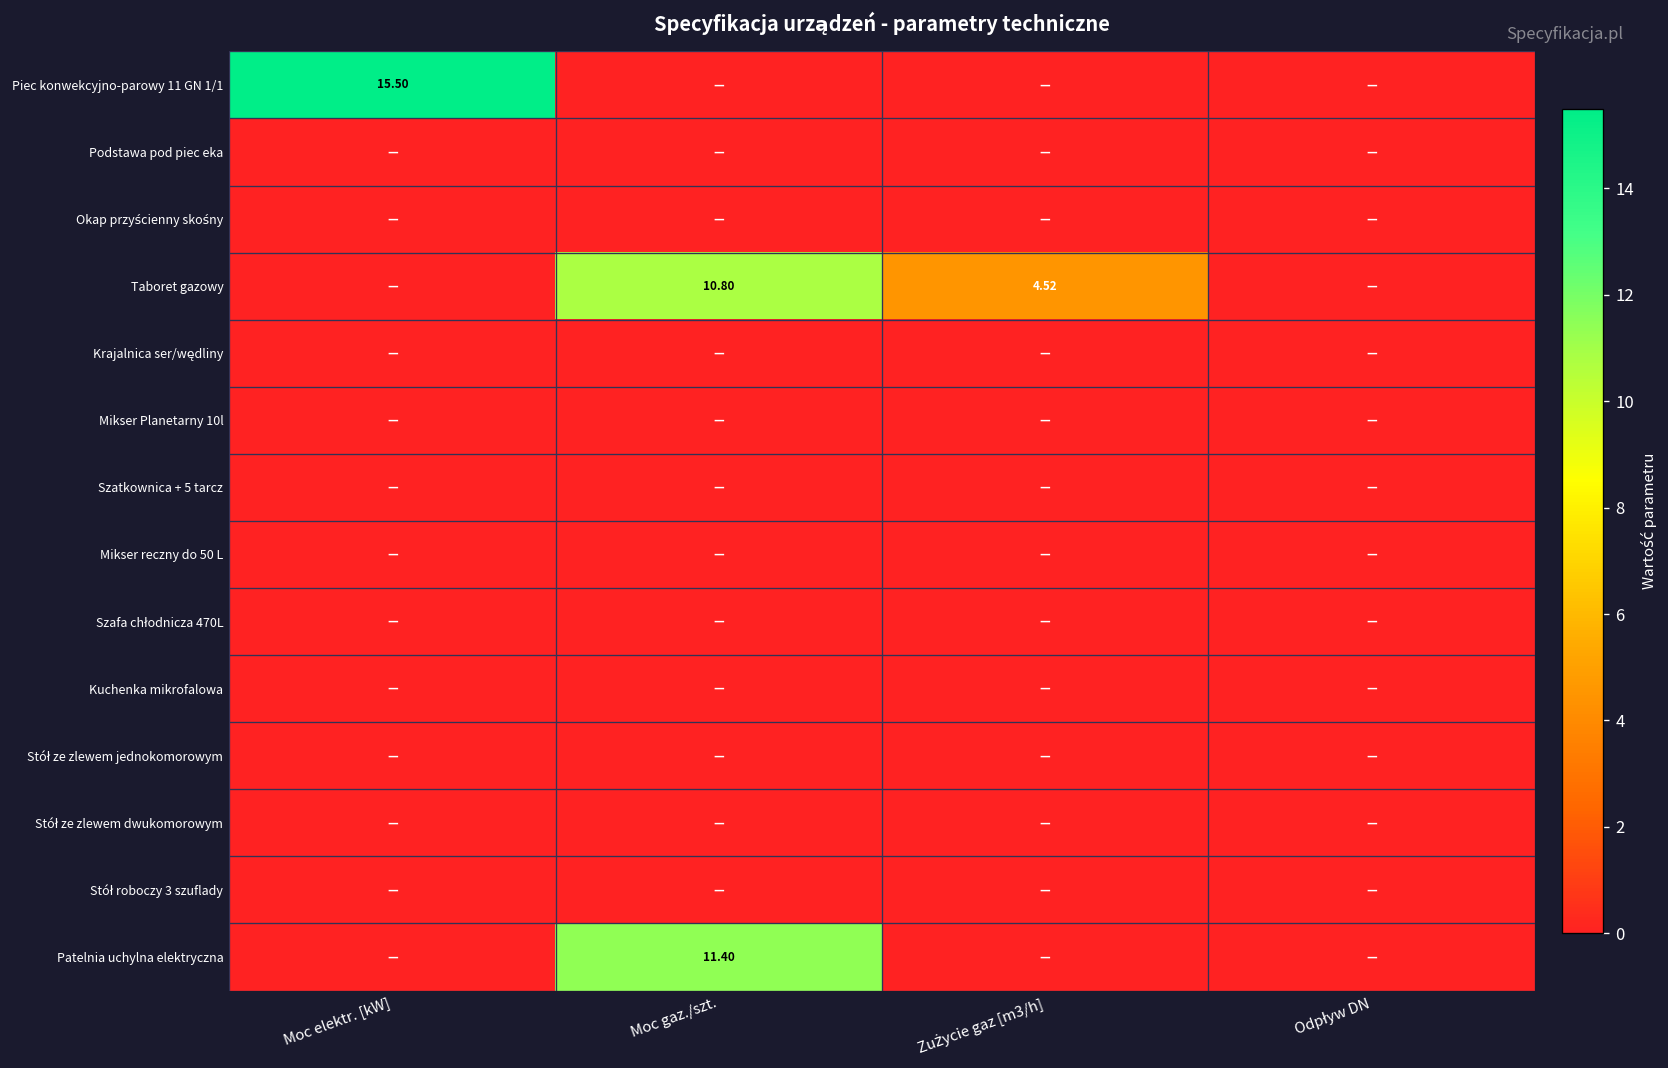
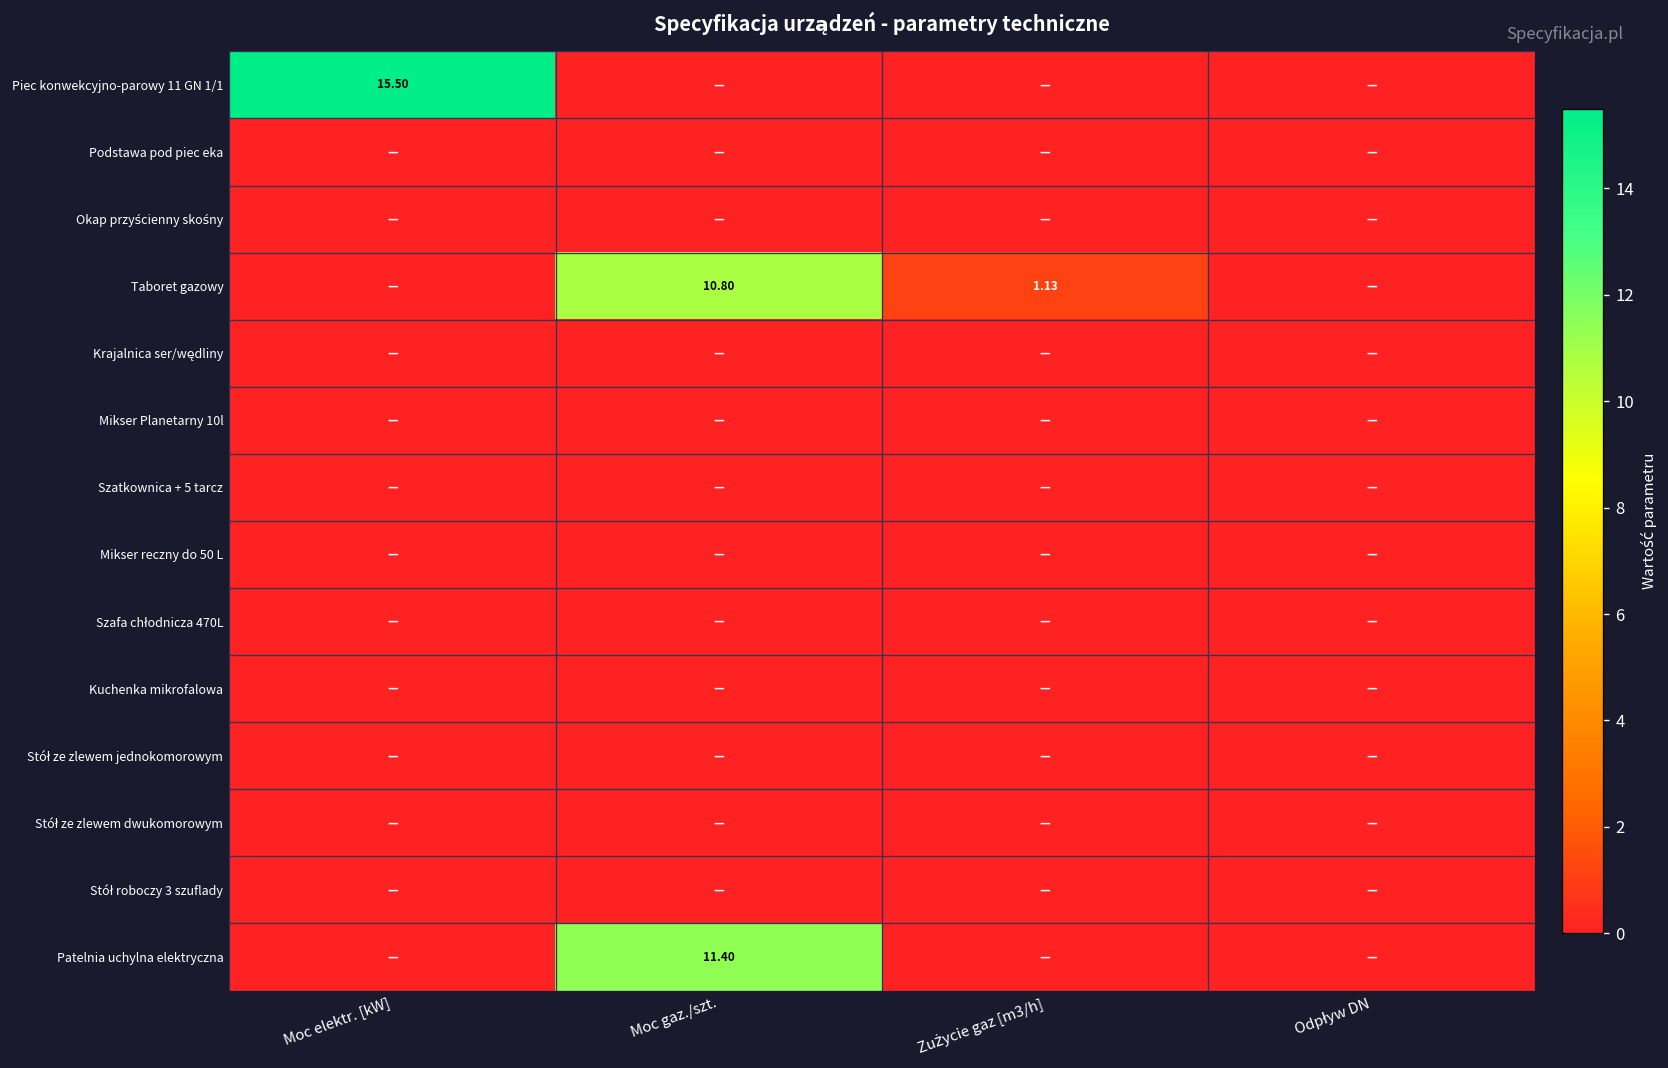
Taboret gazowy, Zużycie gaz [m3/h]: 4.52 -> 1.13
